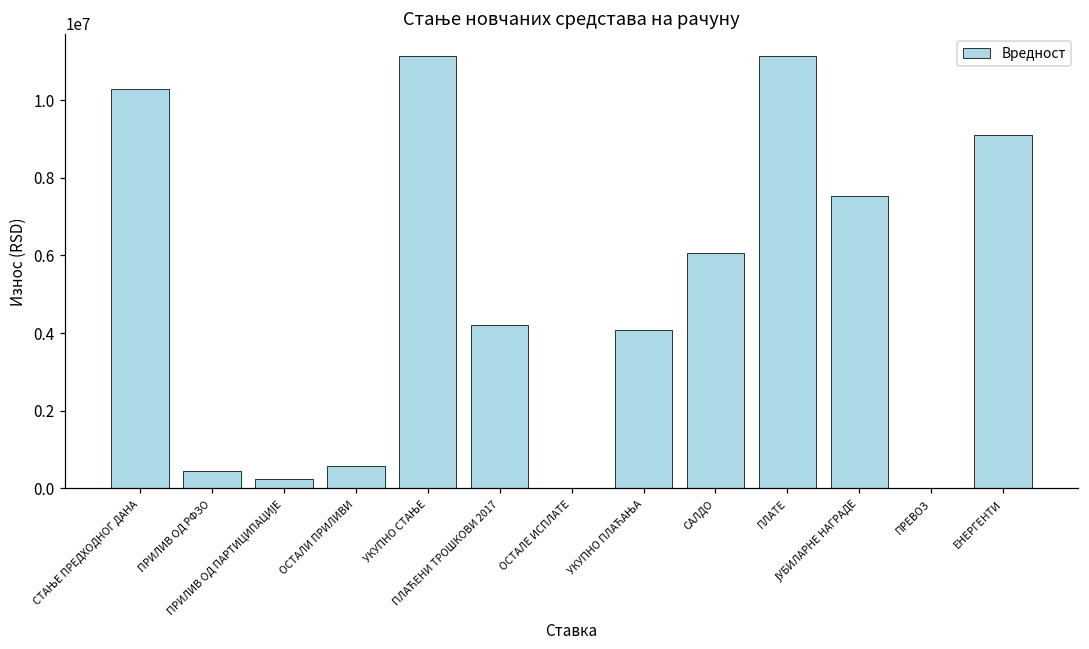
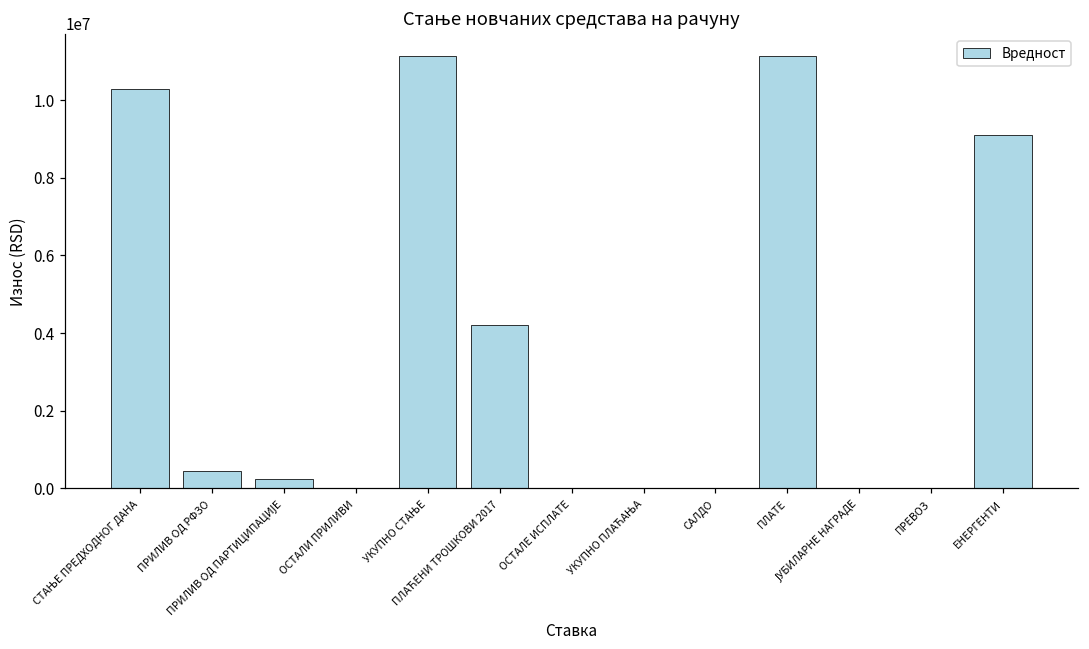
ОСТАЛИ ПРИЛИВИ: 600000 -> 0
УКУПНО ПЛАЋАЊА: 4100000 -> 0
САЛДО: 6100000 -> 0
ЈУБИЛАРНЕ НАГРАДЕ: 7500000 -> 0
